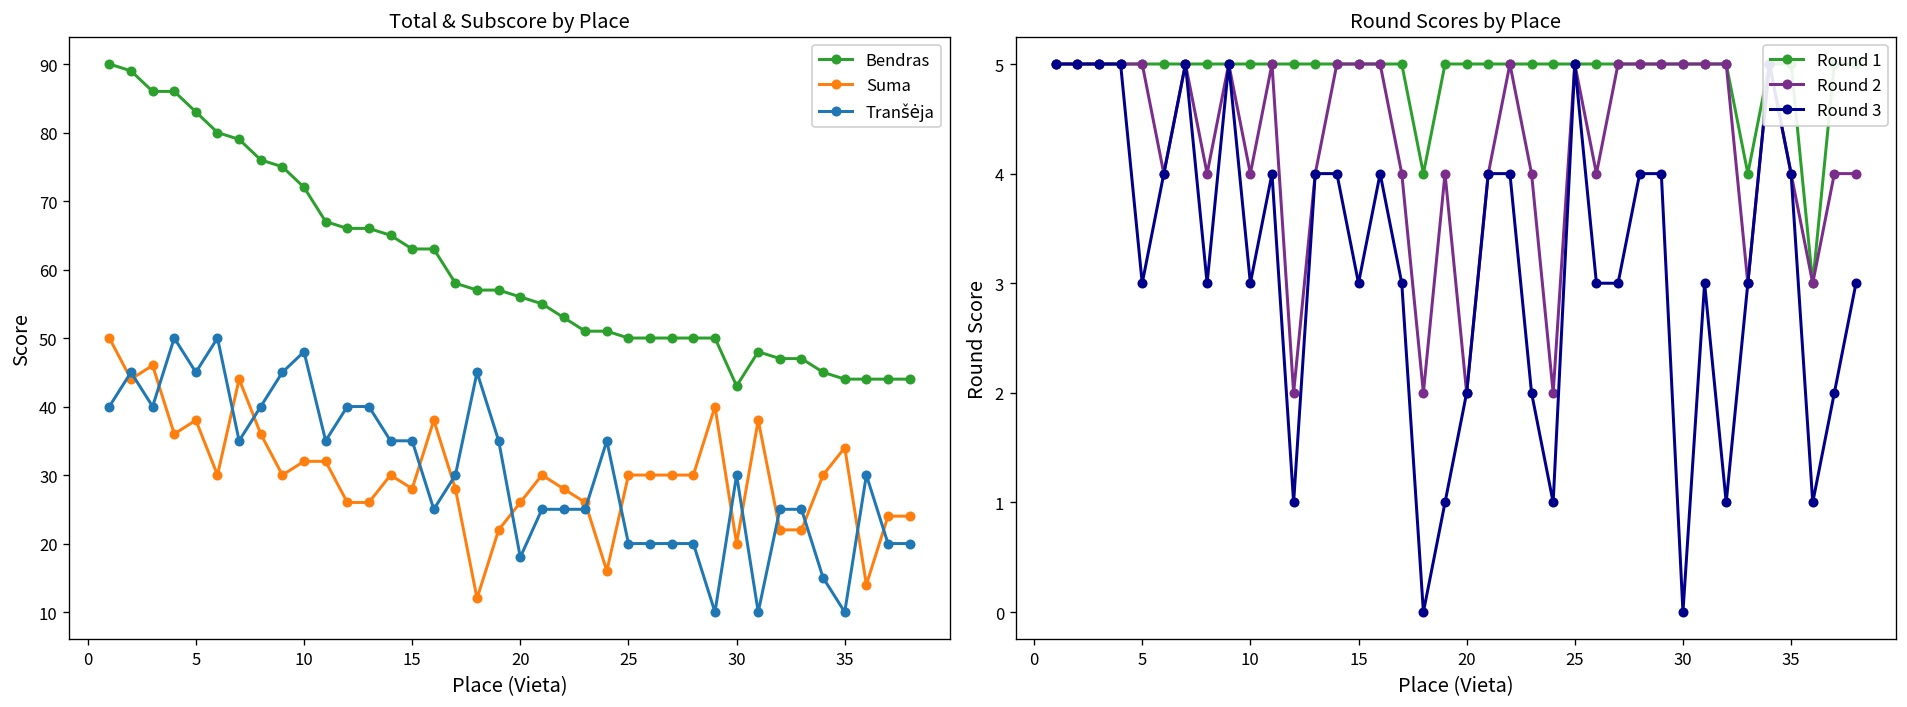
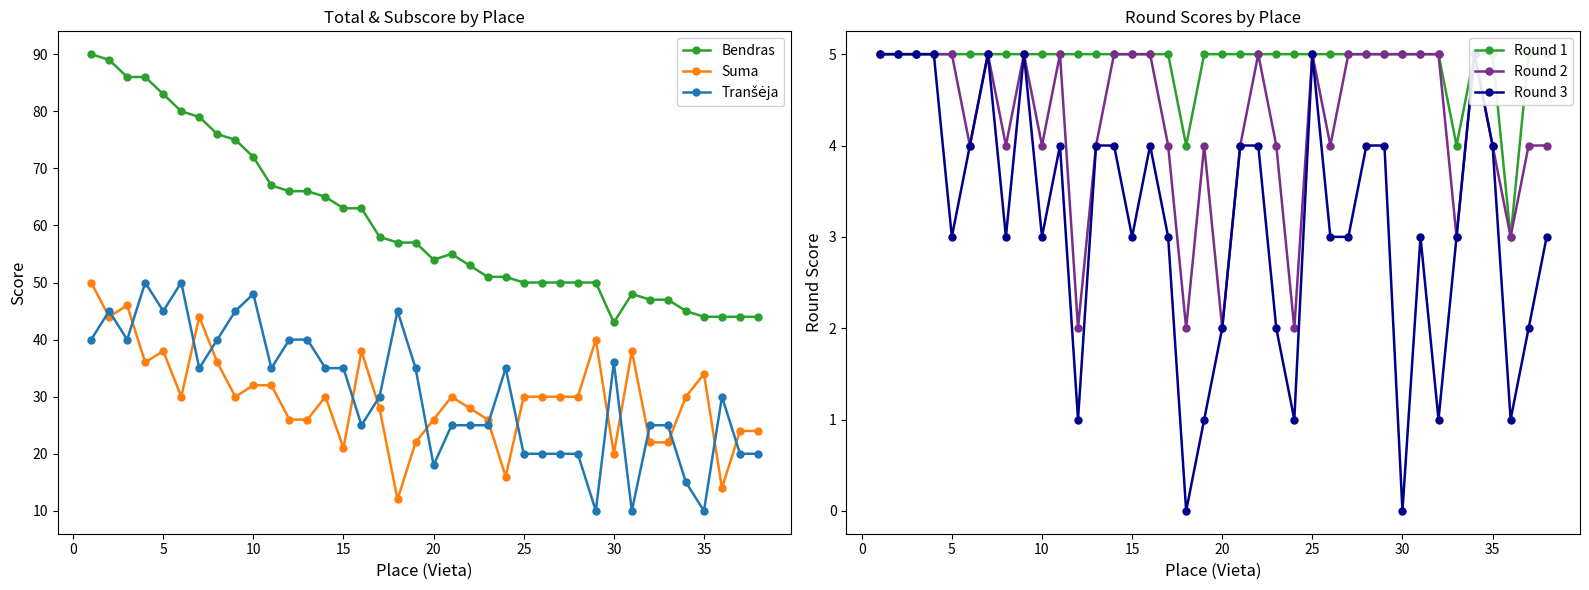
Total & Subscore by Place, Suma, 15: 28 -> 21
Total & Subscore by Place, Bendras, 20: 56 -> 54
Total & Subscore by Place, Tranšėja, 30: 30 -> 36
